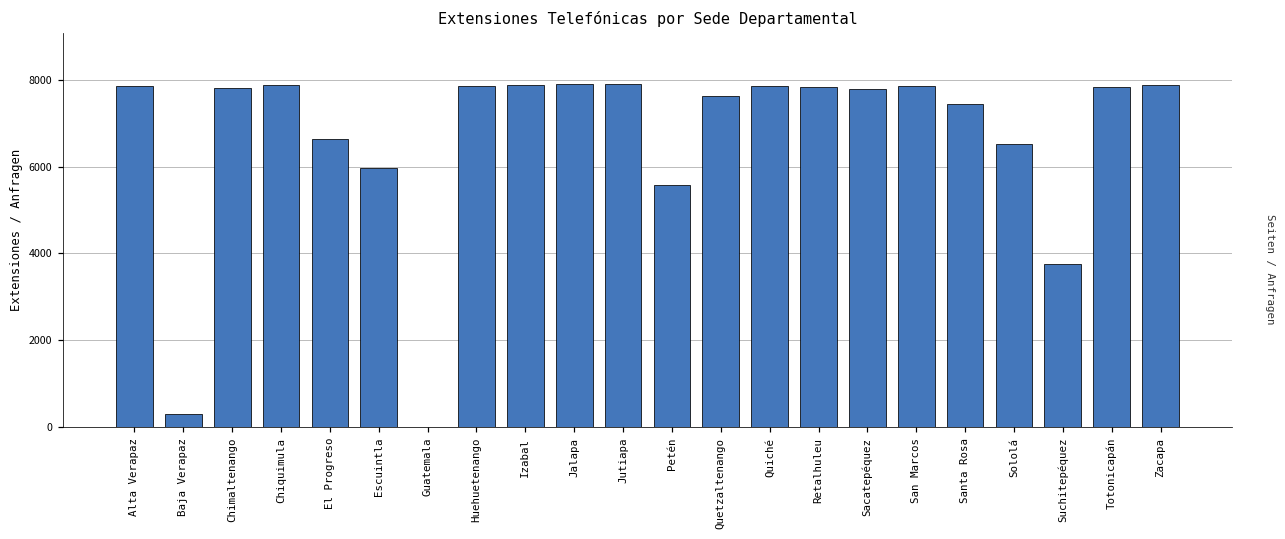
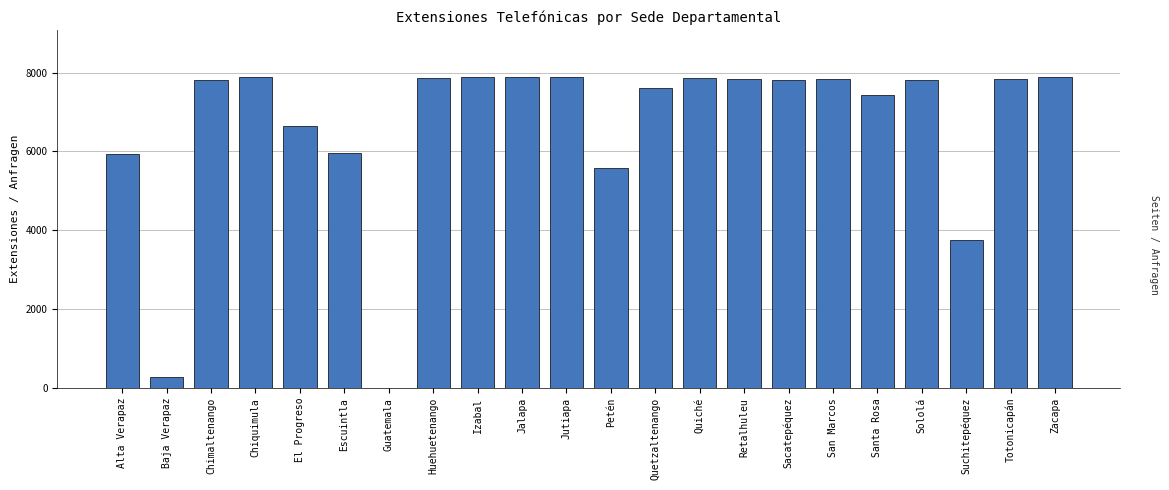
Alta Verapaz: 7900 -> 5900
Sololá: 6500 -> 7800
